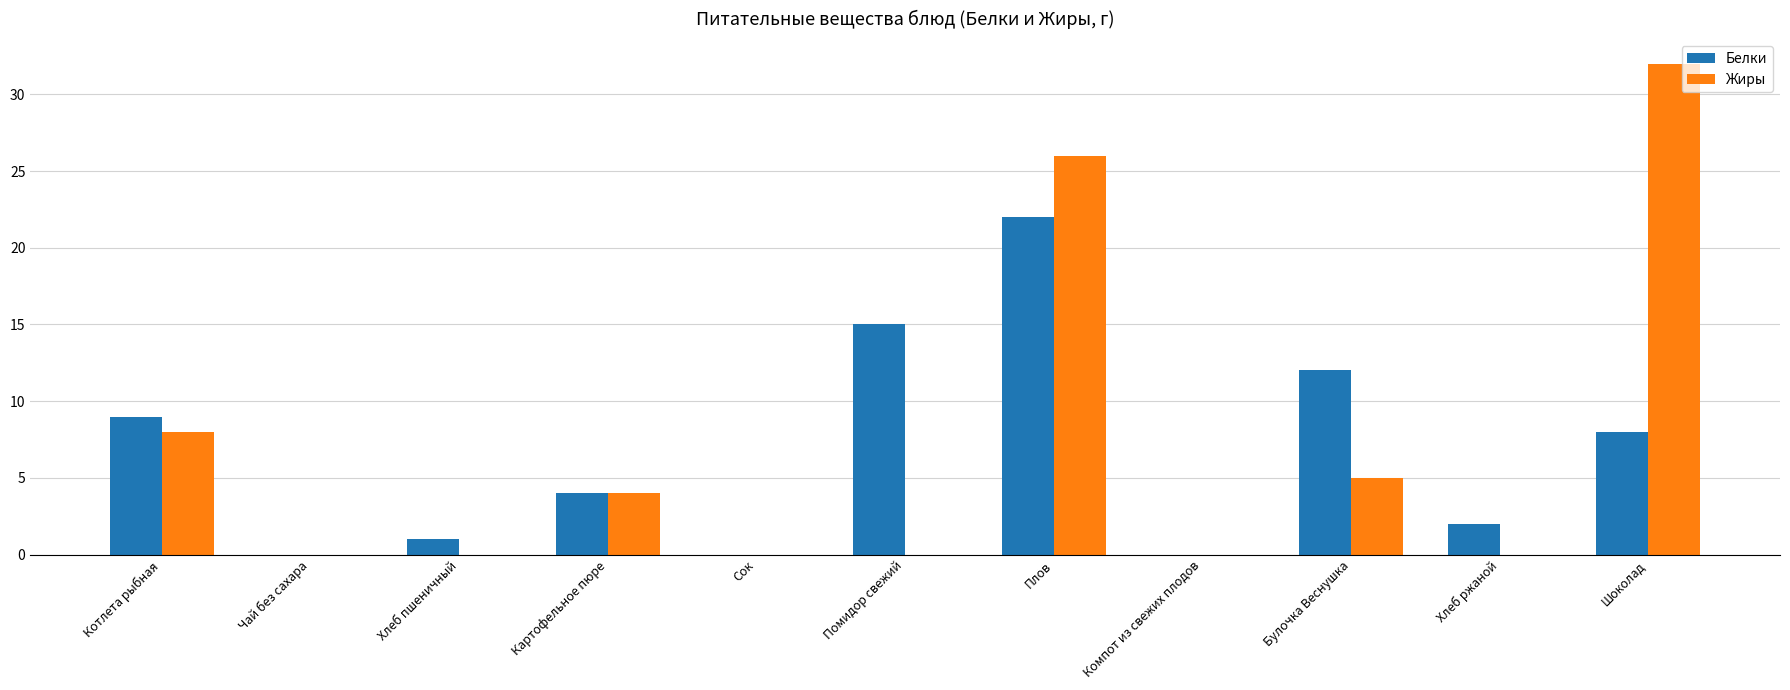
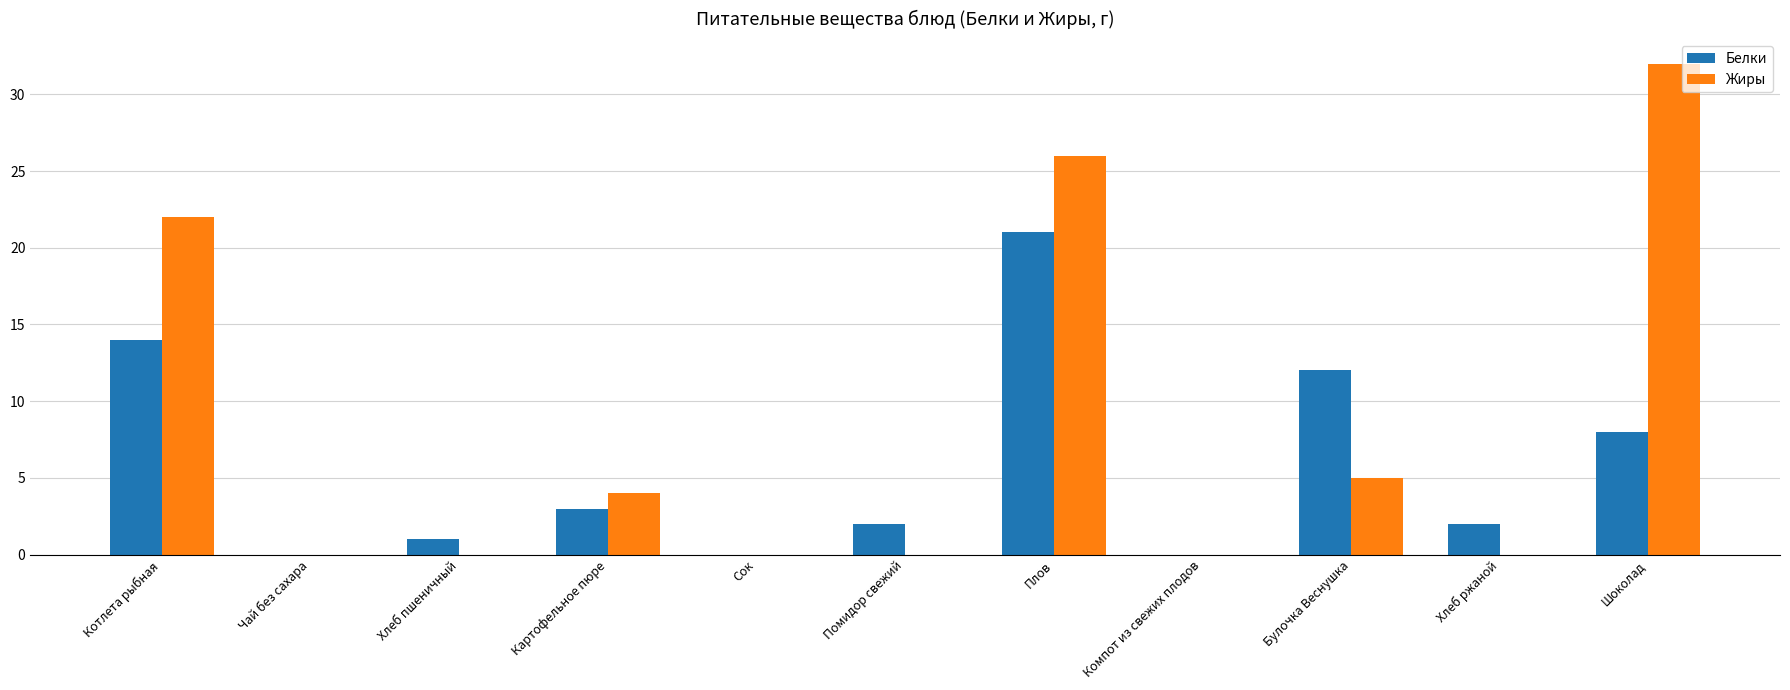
Белки, Котлета рыбная: 9 -> 14
Жиры, Котлета рыбная: 8 -> 22
Белки, Картофельное пюре: 4 -> 3
Белки, Помидор свежий: 15 -> 2
Белки, Плов: 22 -> 21
